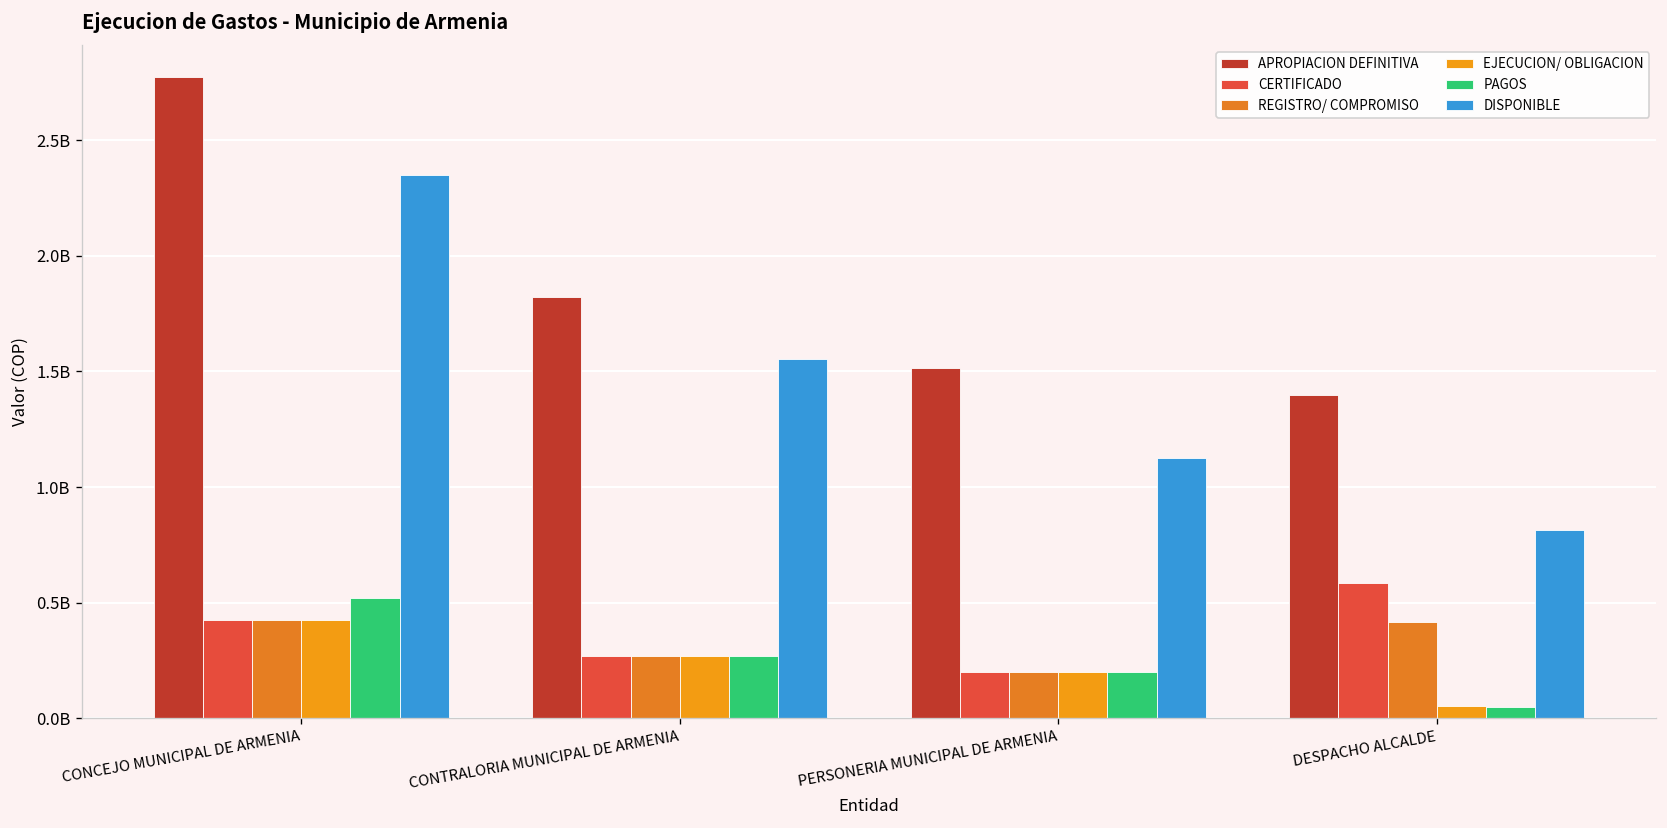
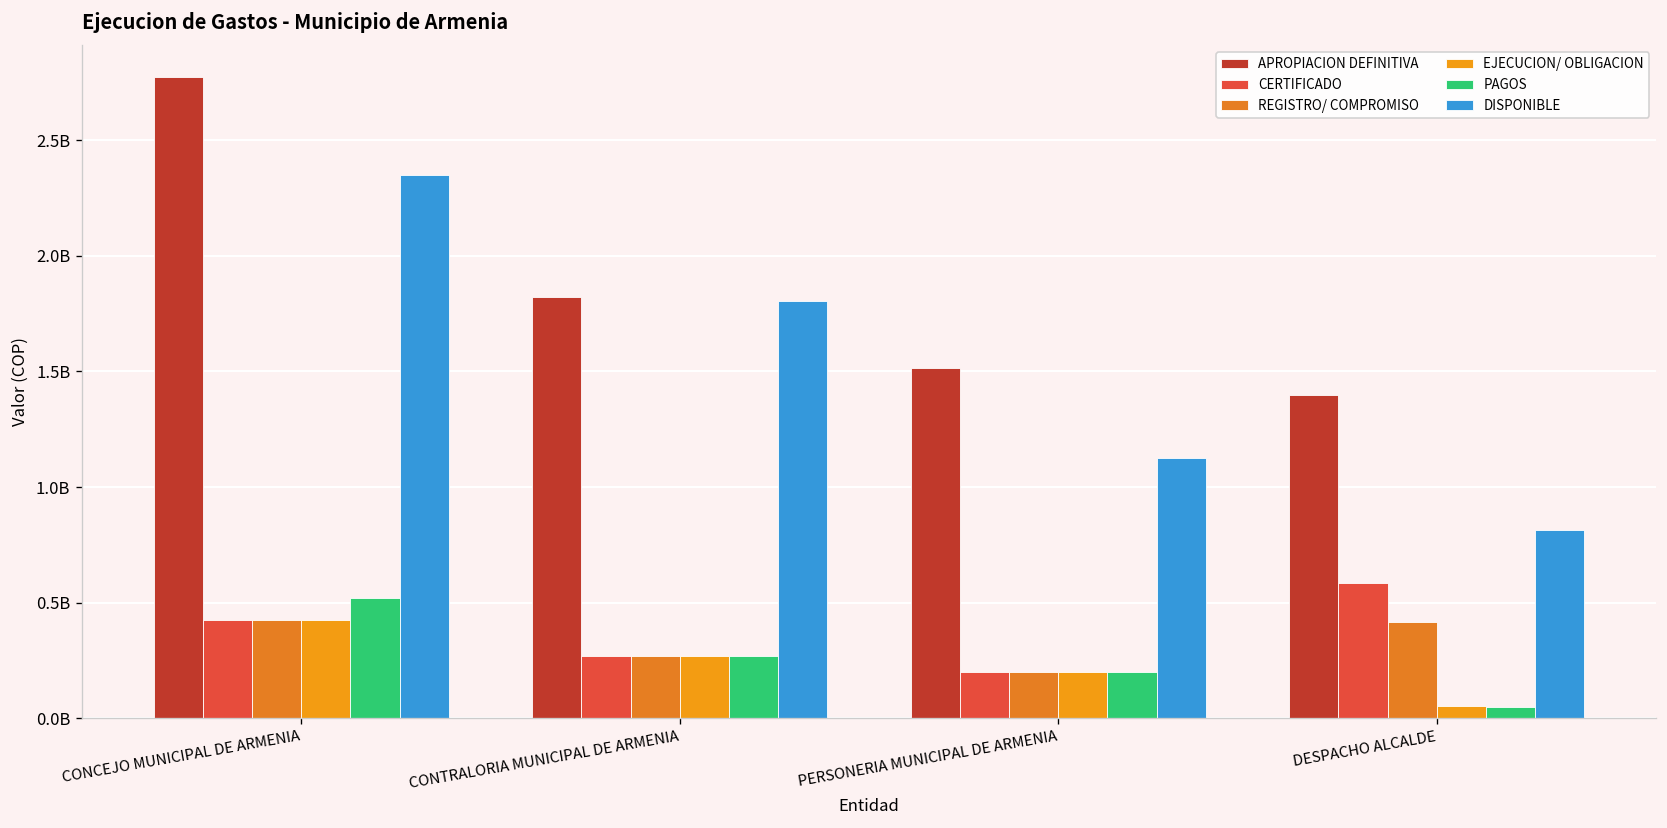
DISPONIBLE, CONTRALORIA MUNICIPAL DE ARMENIA: 1550000000 -> 1810000000
